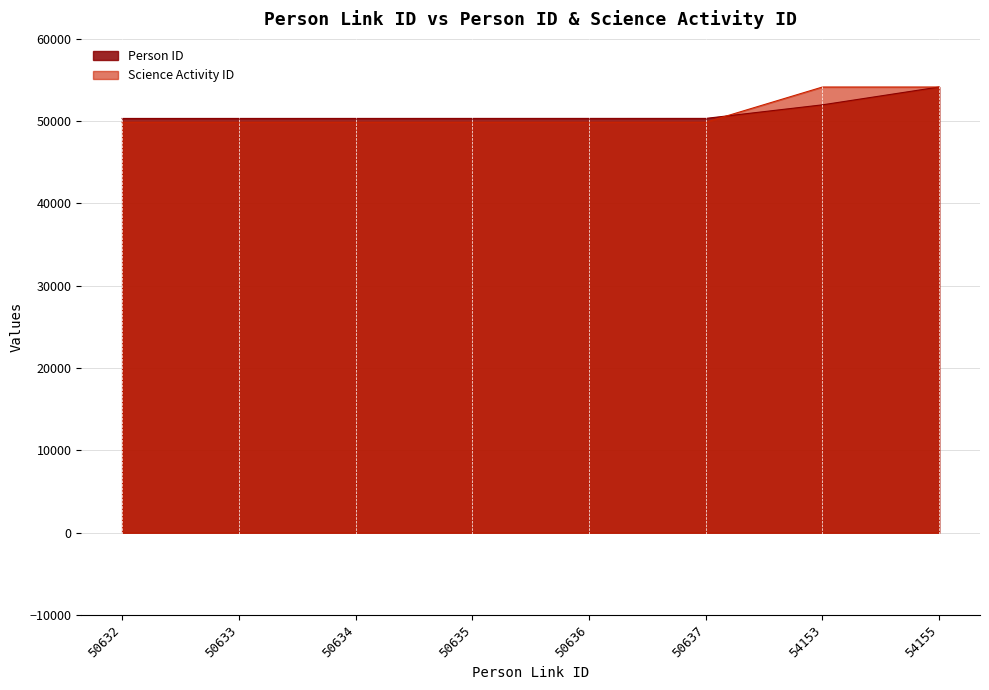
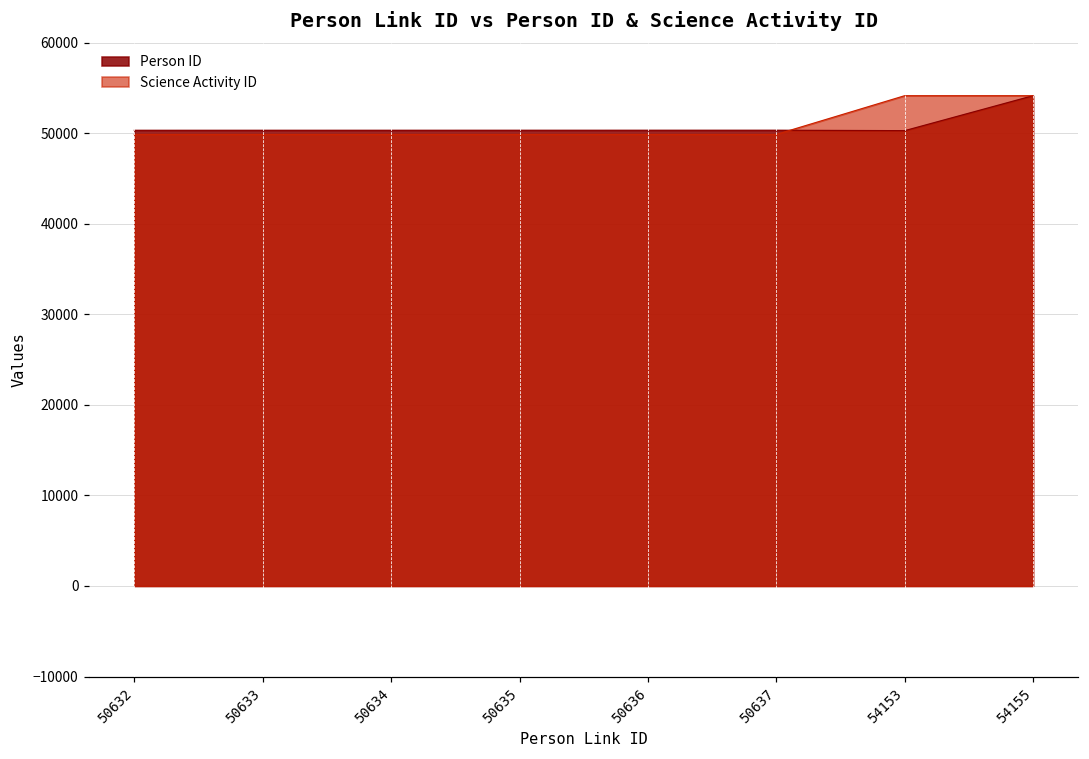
Person ID, 54153: 52000 -> 50000
